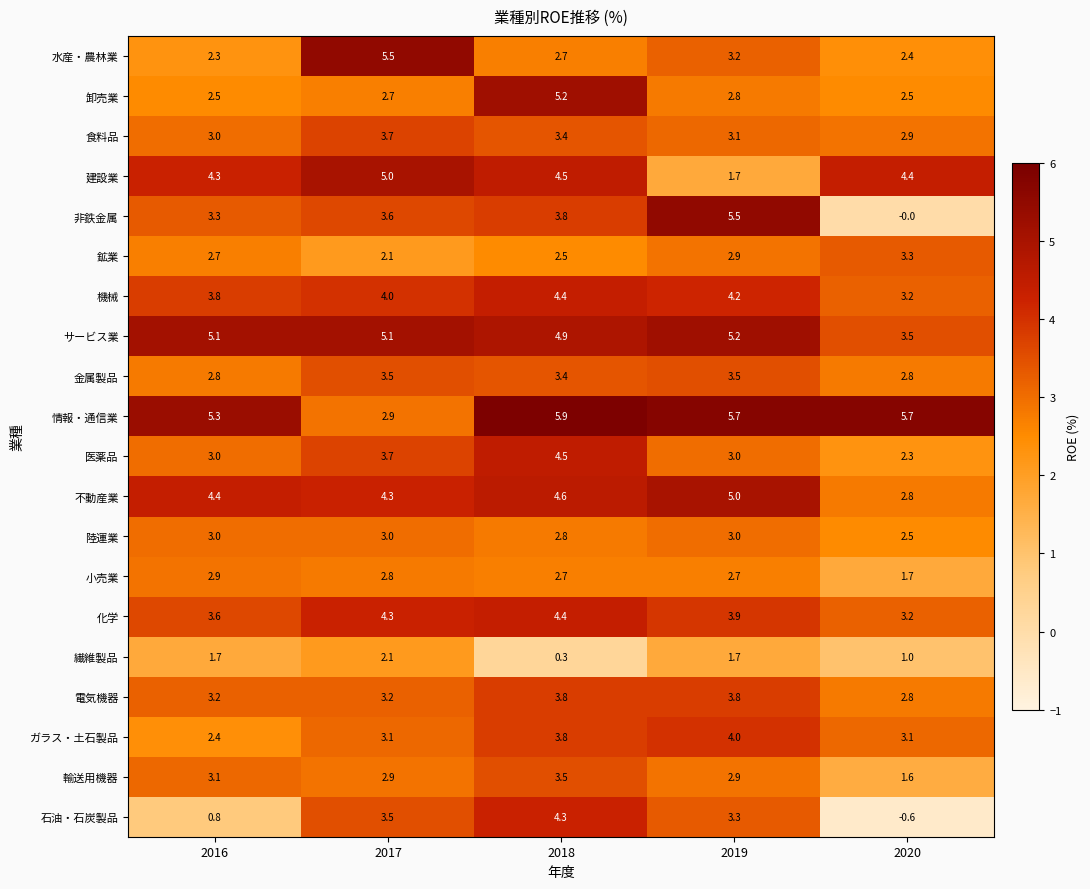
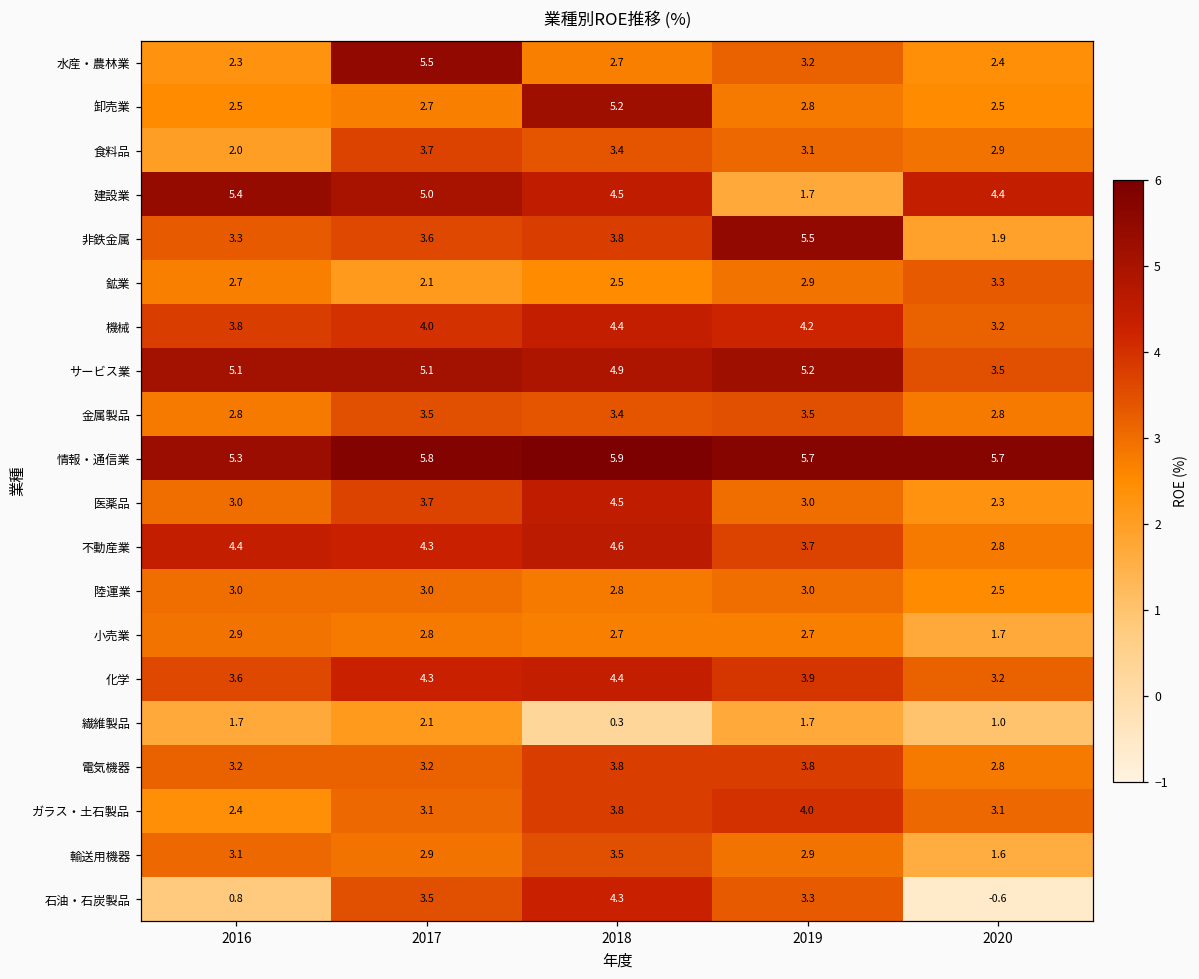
食料品, 2016: 3.0 -> 2.0
建設業, 2016: 4.3 -> 5.4
非鉄金属, 2020: -0.0 -> 1.9
情報・通信業, 2017: 2.9 -> 5.8
不動産業, 2019: 5.0 -> 3.7
